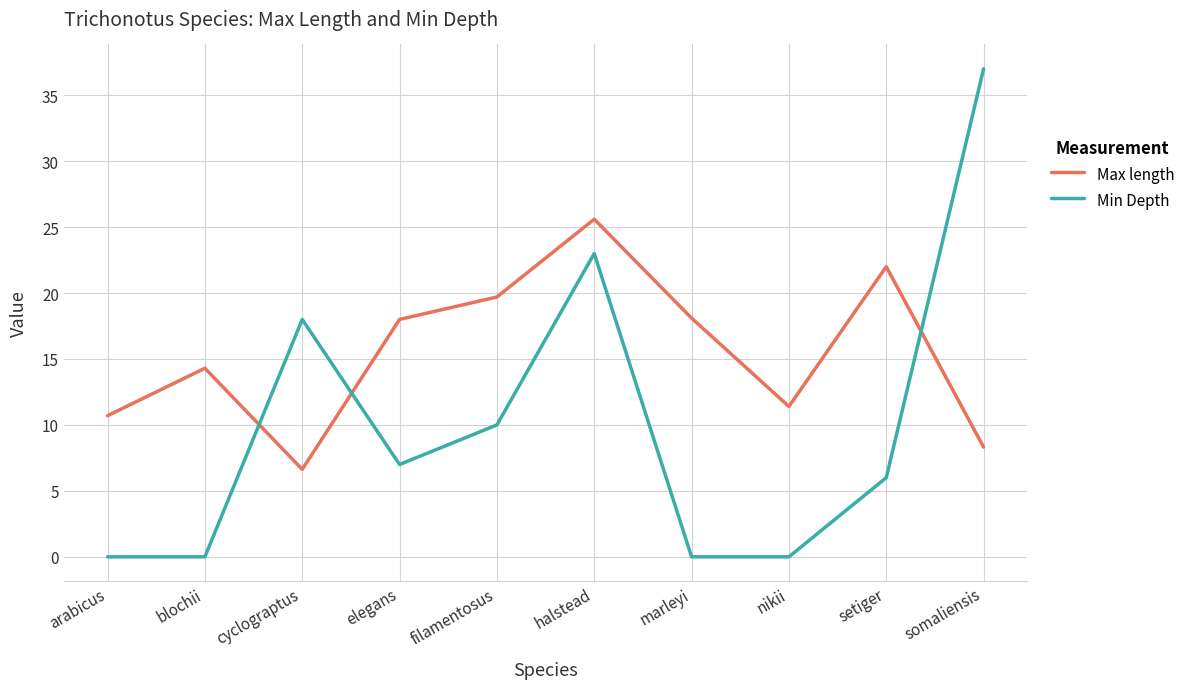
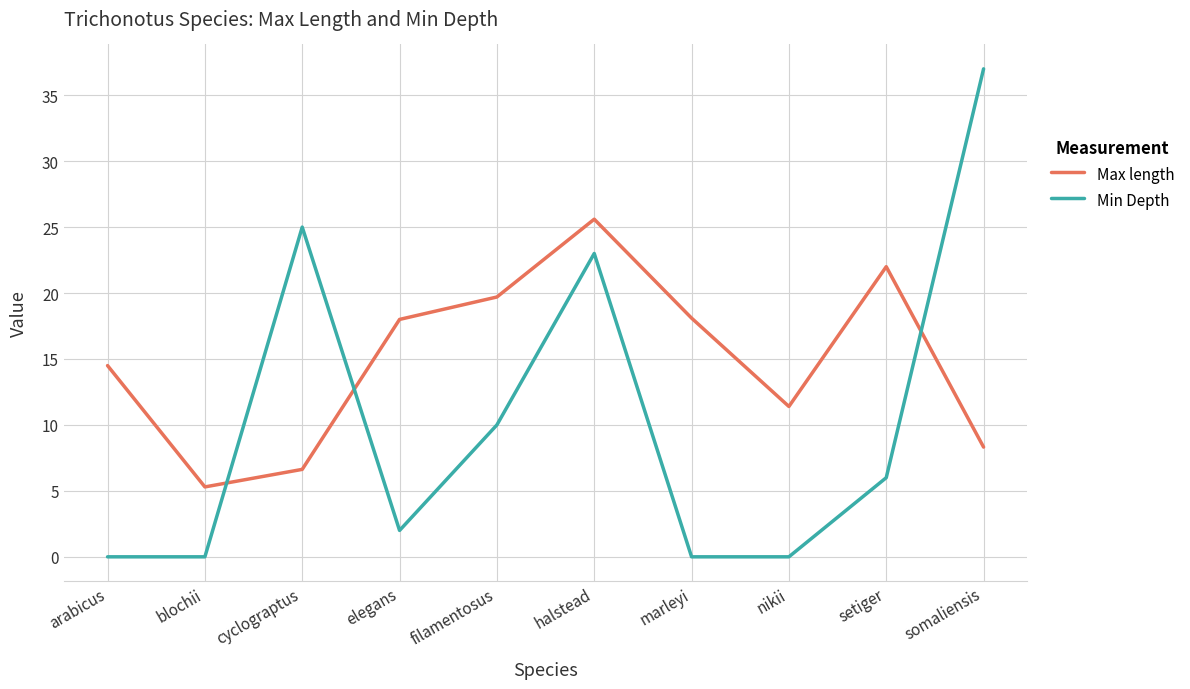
Max length, arabicus: 10.7 -> 14.5
Max length, blochii: 14.3 -> 5.3
Min Depth, cyclograptus: 18 -> 25
Min Depth, elegans: 7 -> 2
